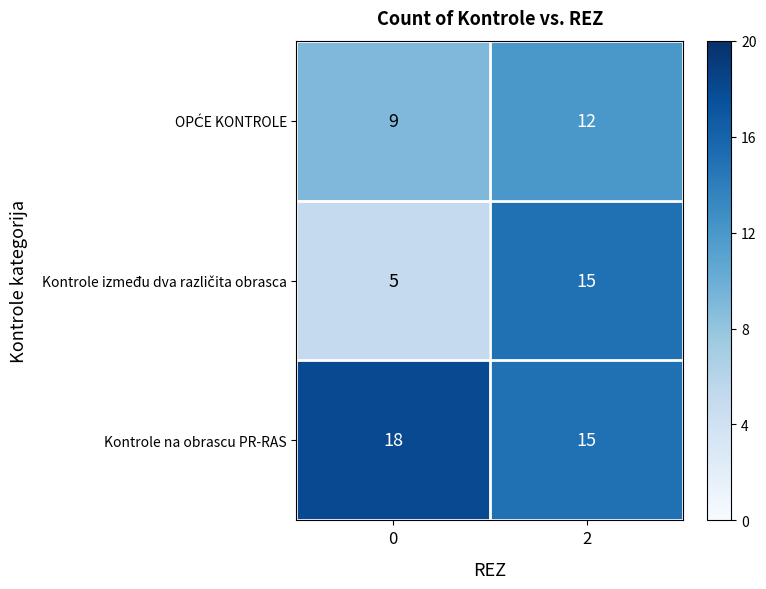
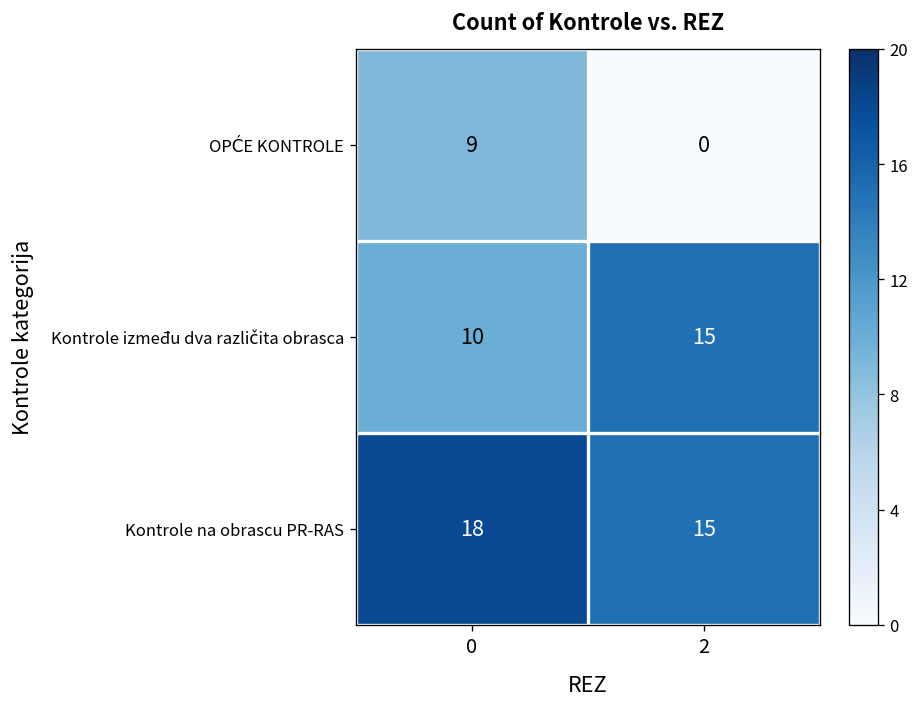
OPĆE KONTROLE, 2: 12 -> 0
Kontrole između dva različita obrasca, 0: 5 -> 10
